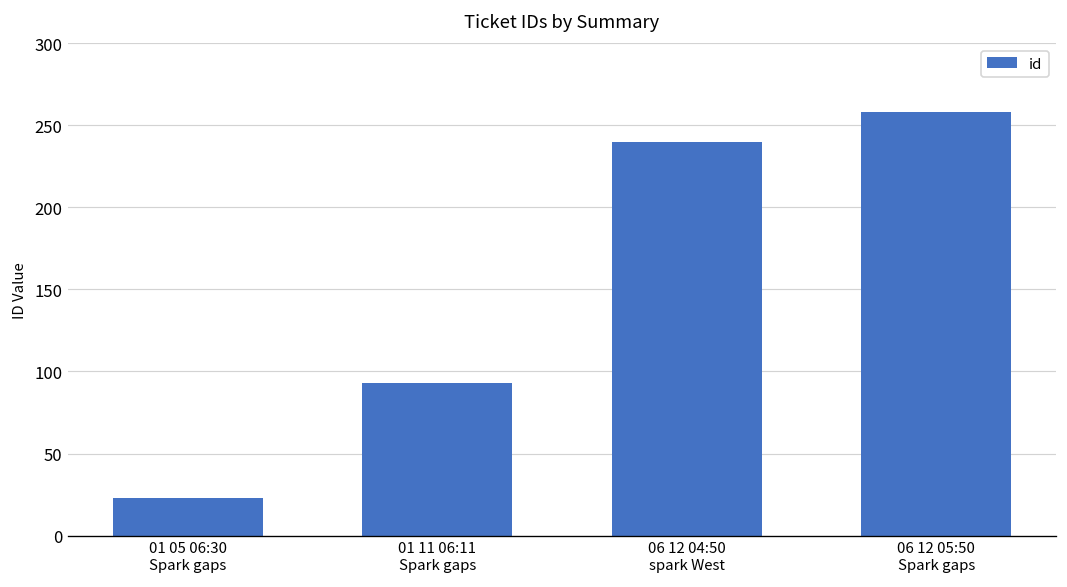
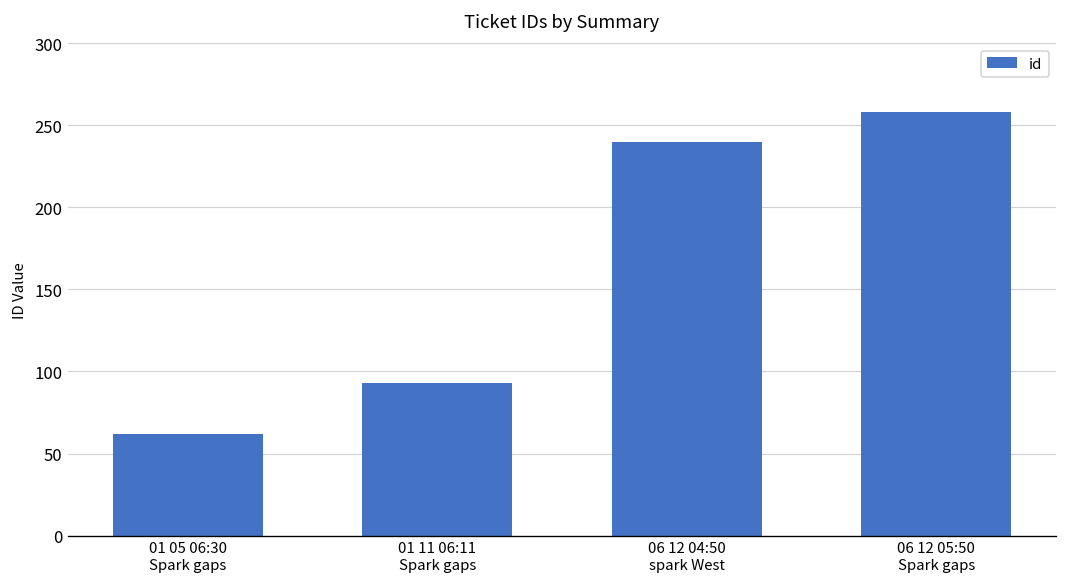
01 05 06:30 Spark gaps: 23 -> 62
